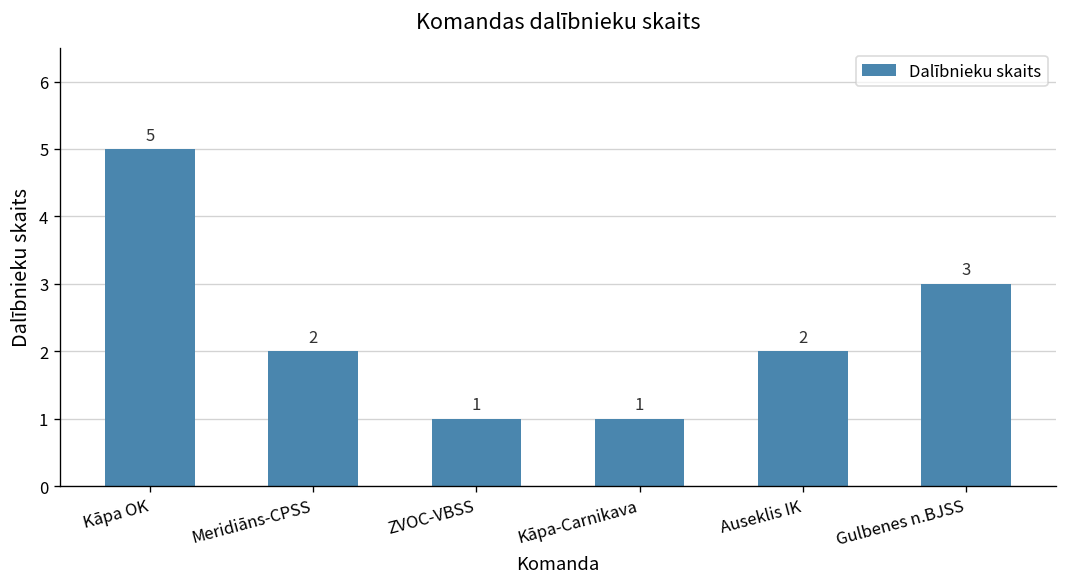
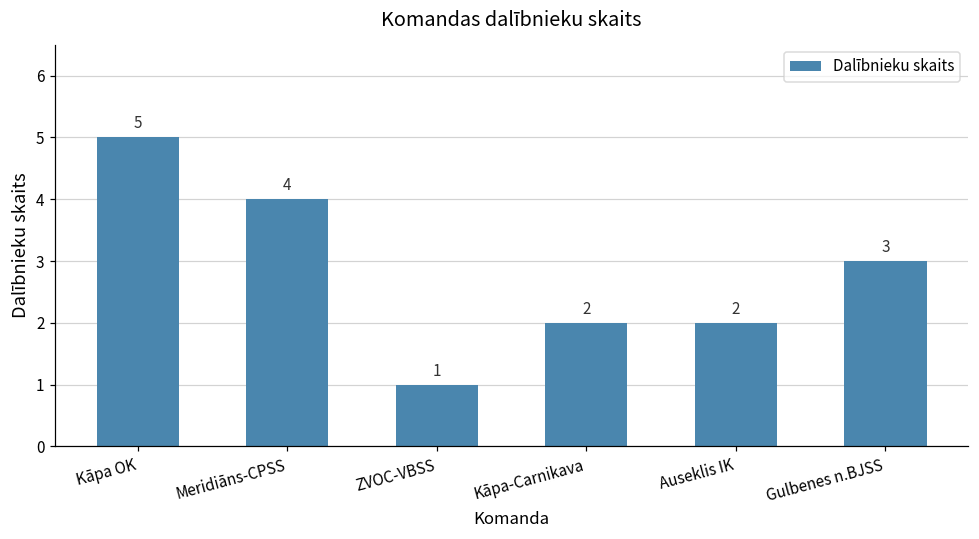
Meridiāns-CPSS: 2 -> 4
Kāpa-Carnikava: 1 -> 2
